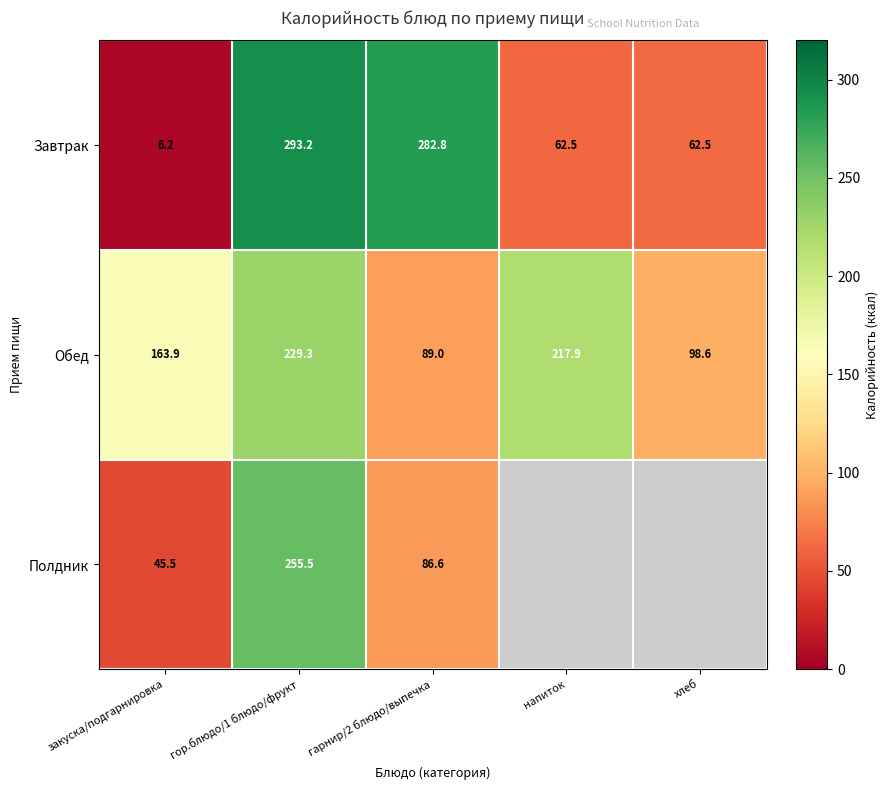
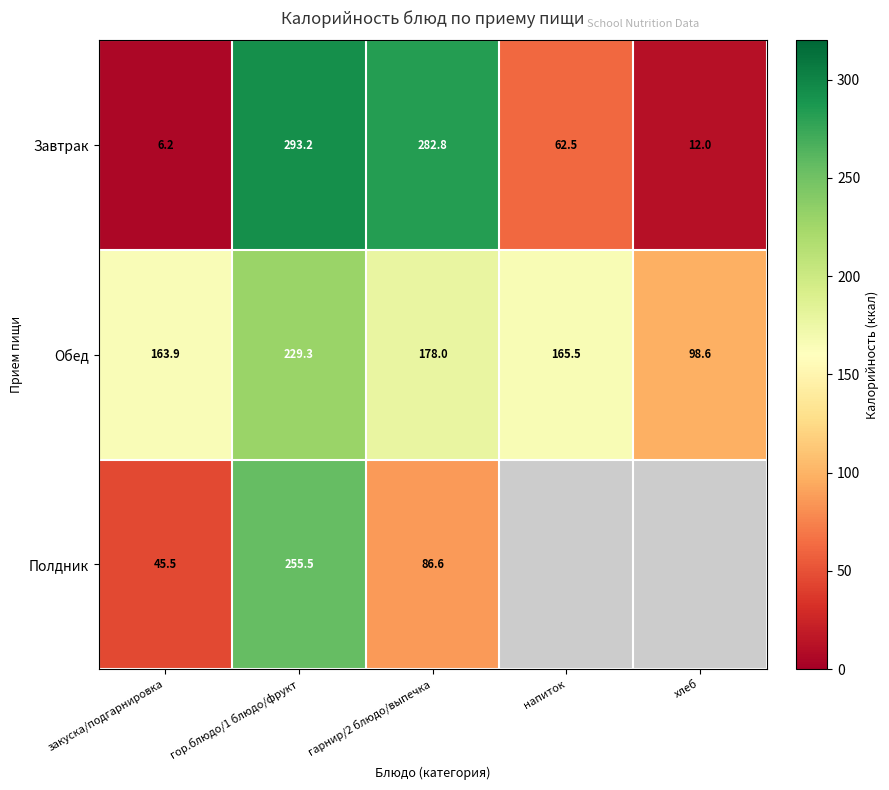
Завтрак, хлеб: 62.5 -> 12.0
Обед, гарнир/2 блюдо/выпечка: 89.0 -> 178.0
Обед, напиток: 217.9 -> 165.5
